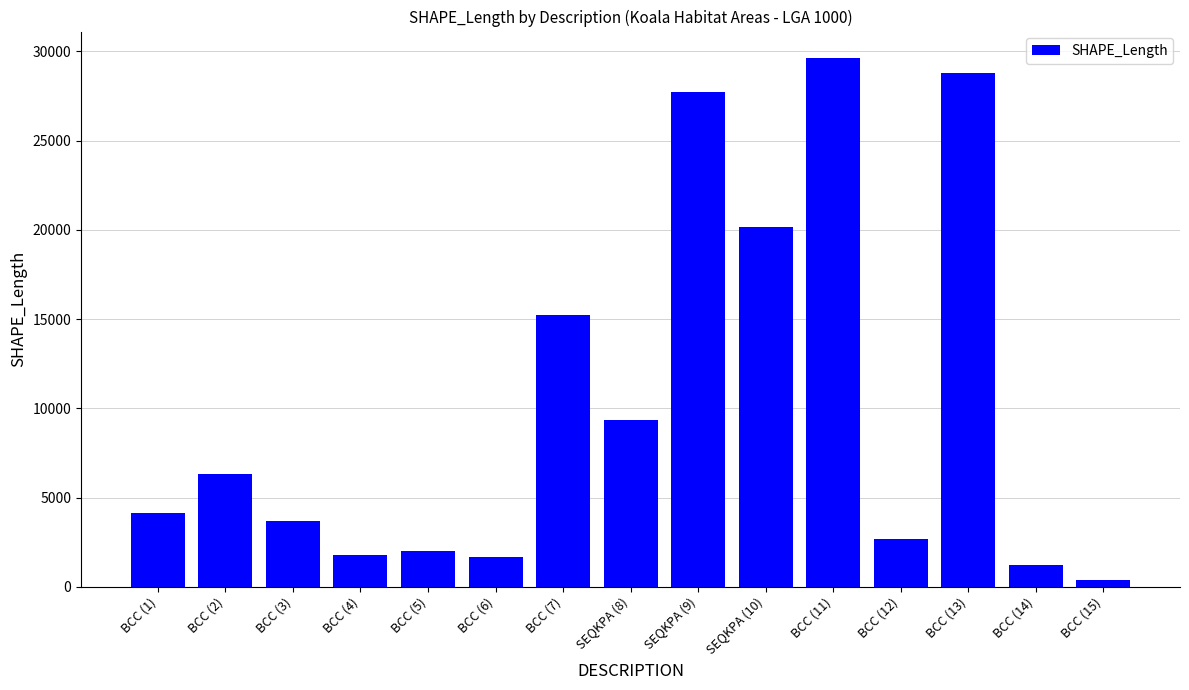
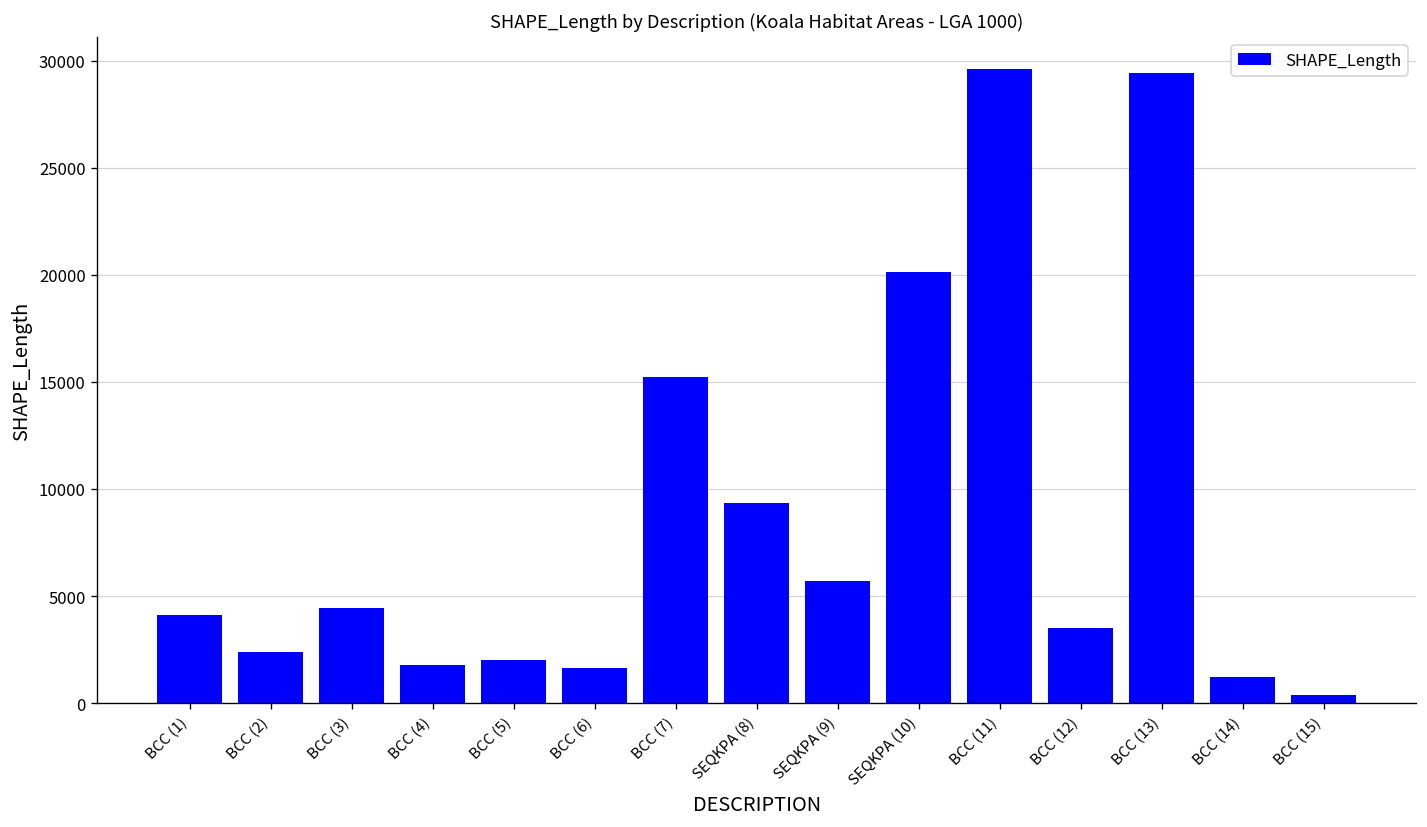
BCC (2): 6300 -> 2400
BCC (3): 3700 -> 4400
SEQKPA (9): 27700 -> 5700
BCC (12): 2700 -> 3500
BCC (13): 28800 -> 29400
